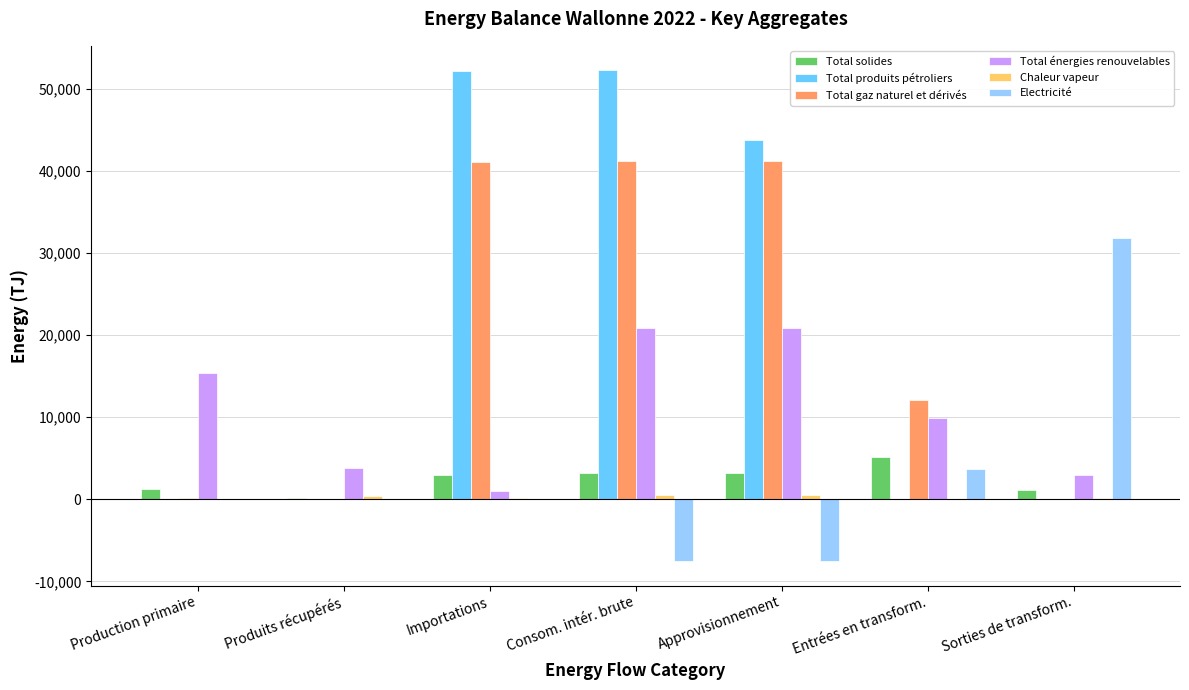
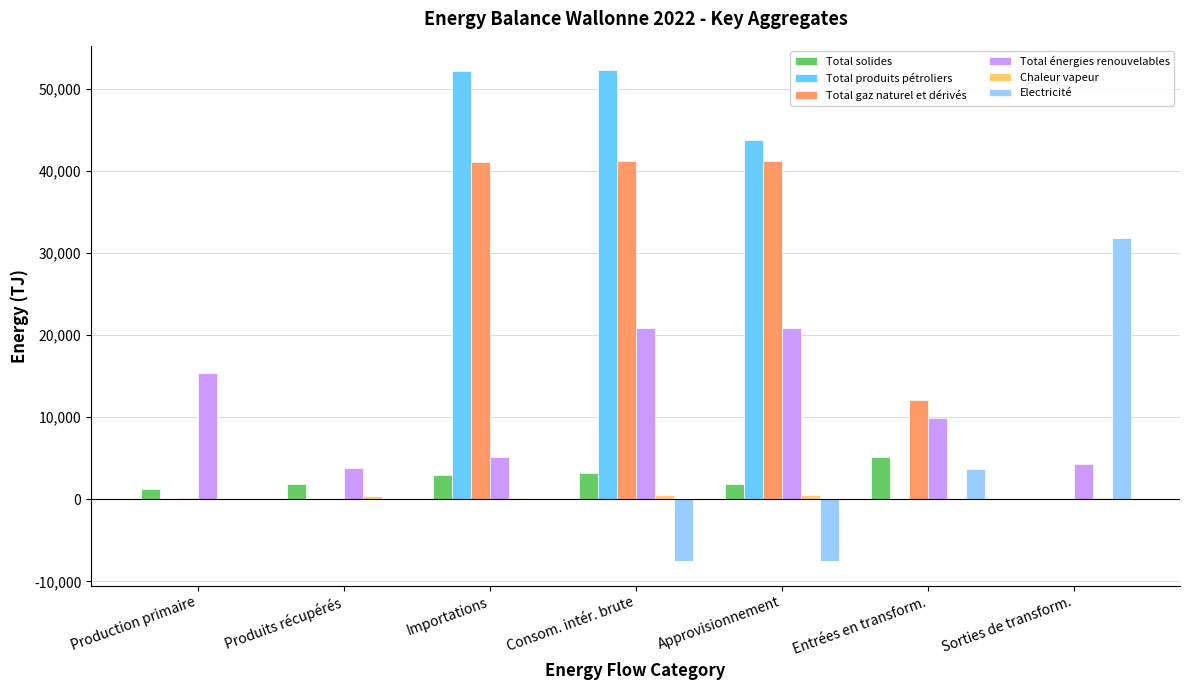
Total solides, Produits récupérés: 0 -> 2,000
Total énergies renouvelables, Importations: 1,000 -> 5,000
Total solides, Approvisionnement: 3,000 -> 2,000
Total solides, Sorties de transform.: 1,000 -> 0
Total énergies renouvelables, Sorties de transform.: 3,000 -> 4,000
